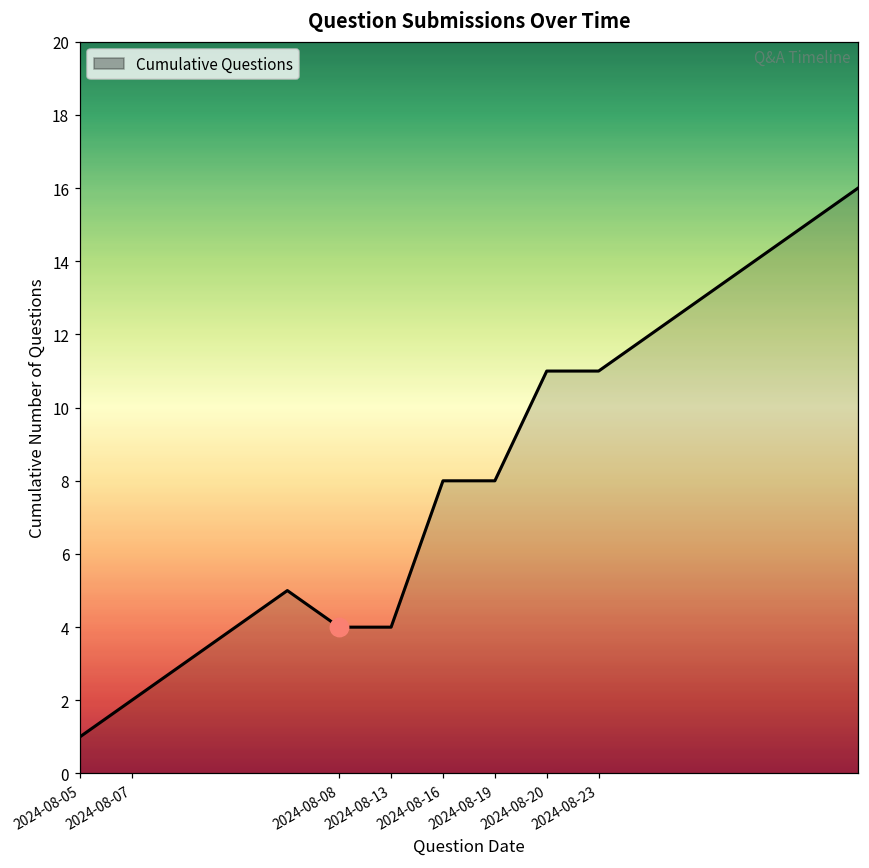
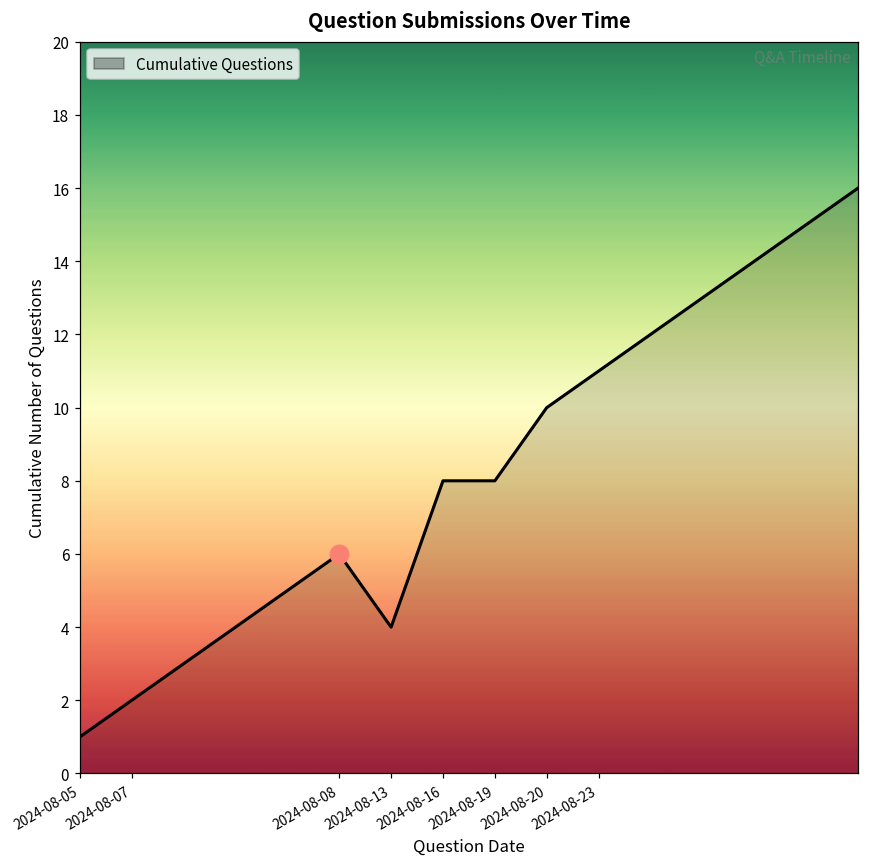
Cumulative Questions, 2024-08-08: 4 -> 6
Cumulative Questions, 2024-08-20: 11 -> 10
